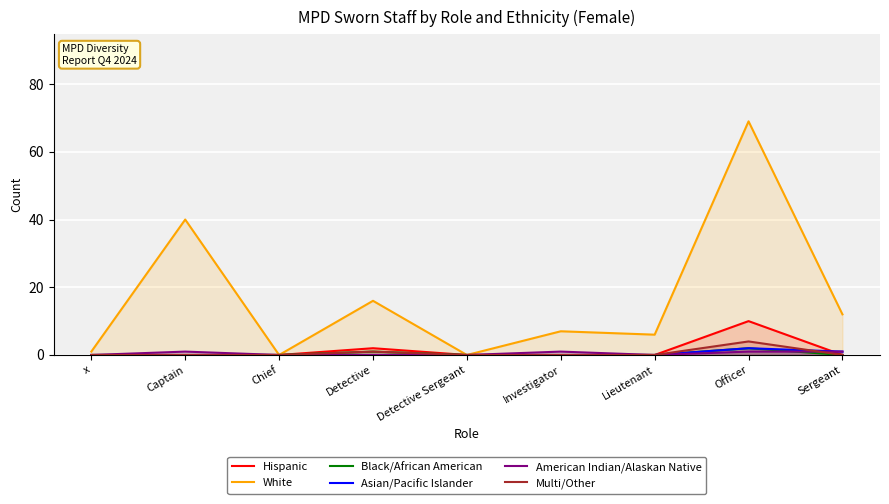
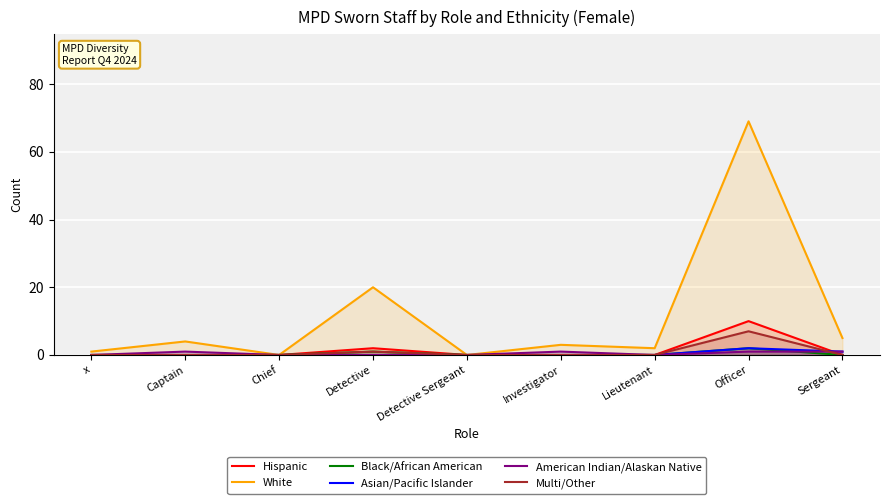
White, Captain: 40 -> 4
White, Detective: 16 -> 20
White, Investigator: 7 -> 3
White, Lieutenant: 6 -> 2
Multi/Other, Officer: 4 -> 7
White, Sergeant: 12 -> 5
